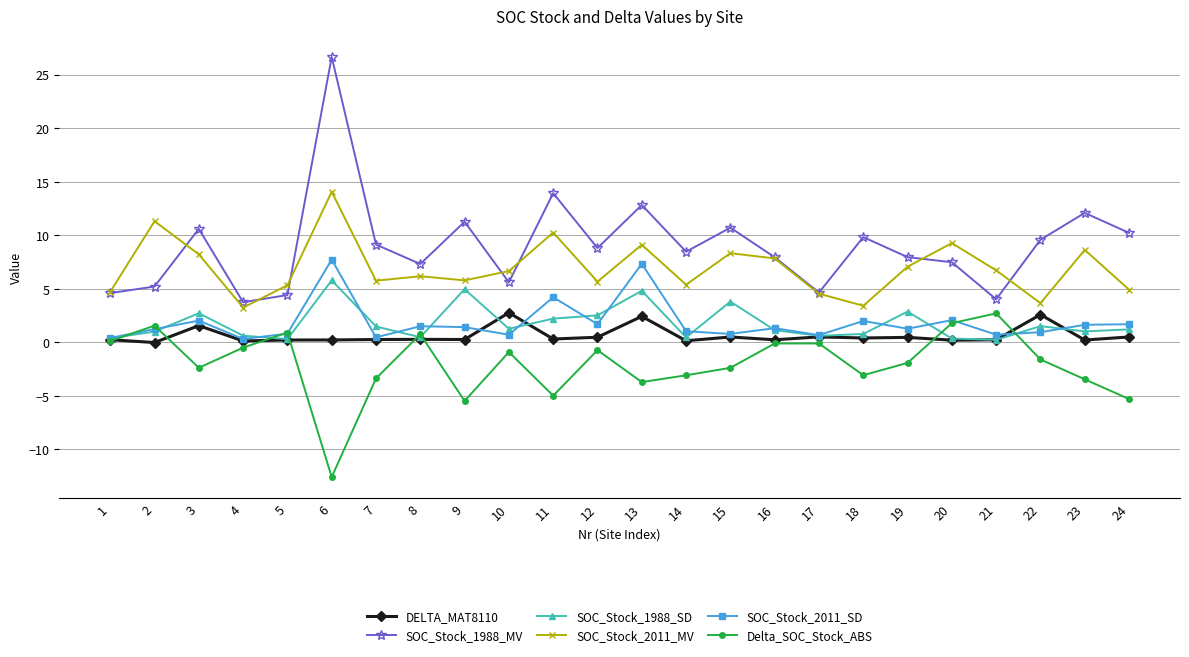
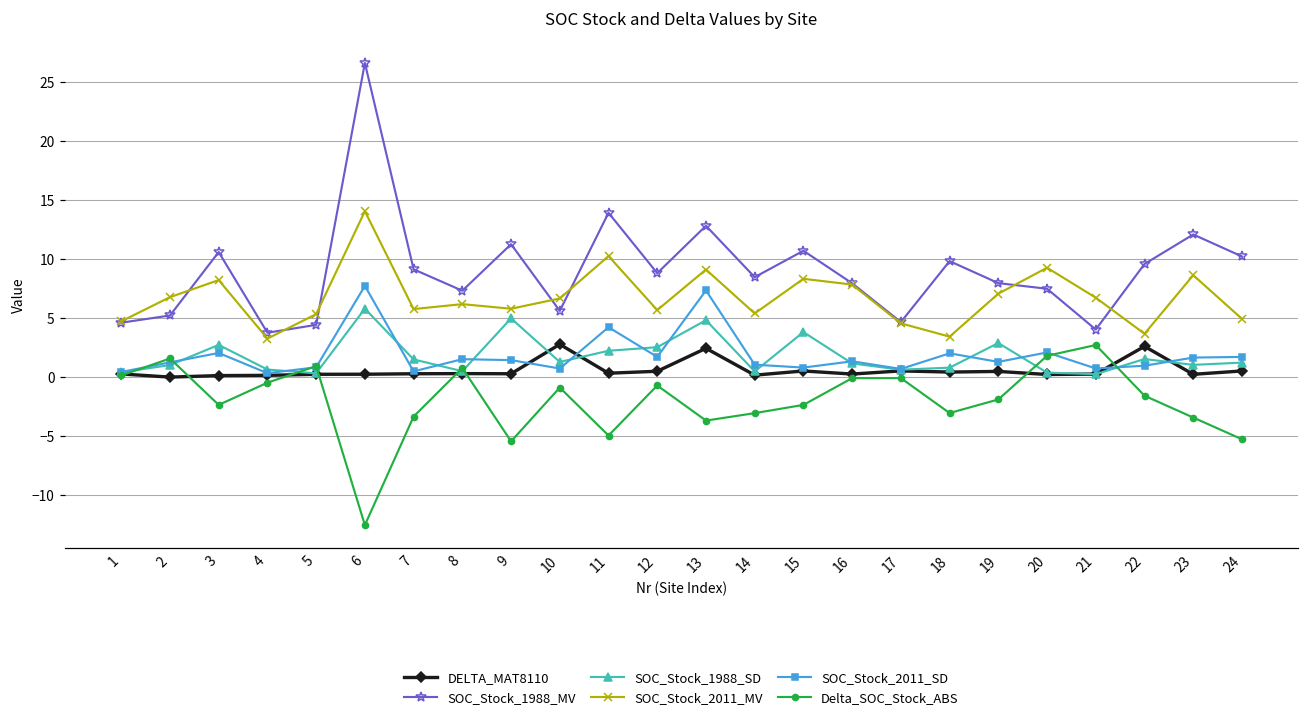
SOC_Stock_2011_MV, 2: 11.3 -> 6.8
DELTA_MAT8110, 3: 1.6 -> 0.1
